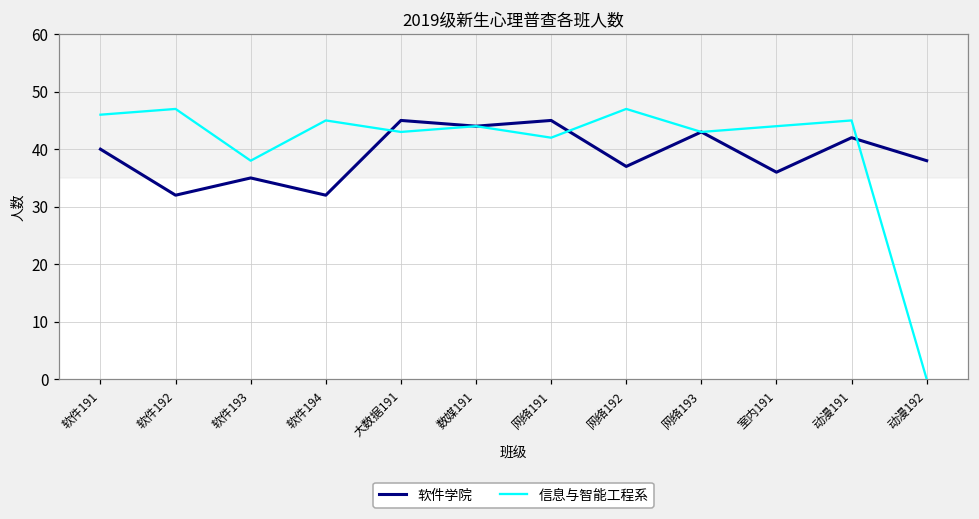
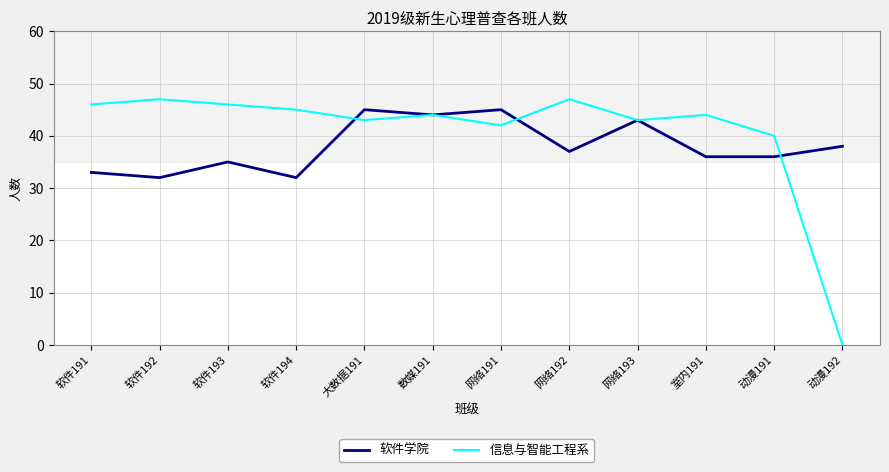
软件学院, 软件191: 40 -> 33
信息与智能工程系, 软件193: 38 -> 46
软件学院, 动漫191: 42 -> 36
信息与智能工程系, 动漫191: 45 -> 40
